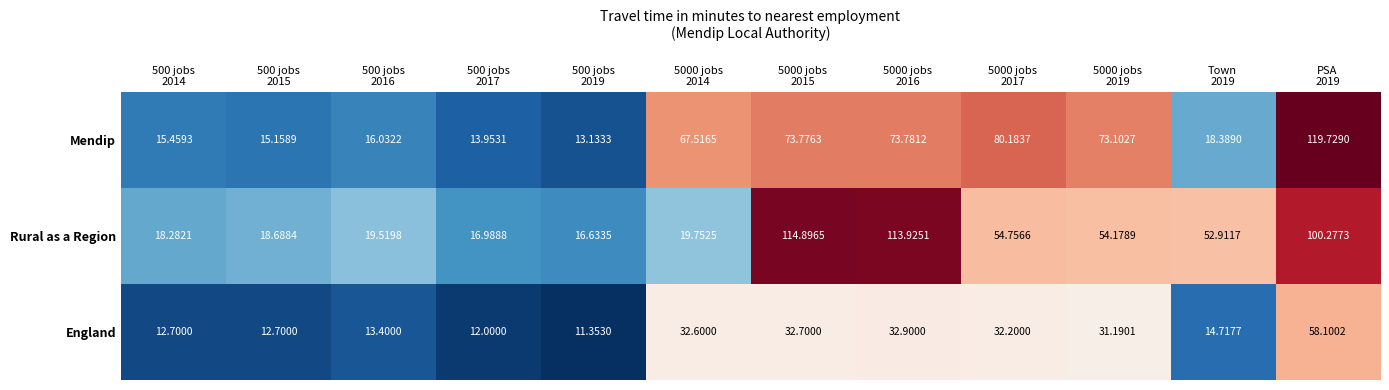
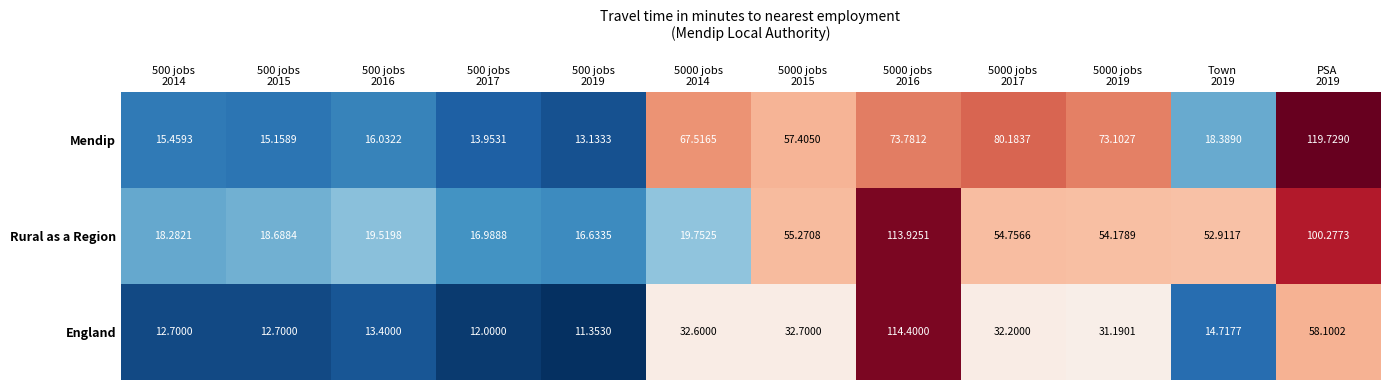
Mendip, 5000 jobs 2015: 73.7763 -> 57.4050
Rural as a Region, 5000 jobs 2015: 114.8965 -> 55.2708
England, 5000 jobs 2016: 32.9000 -> 114.4000
